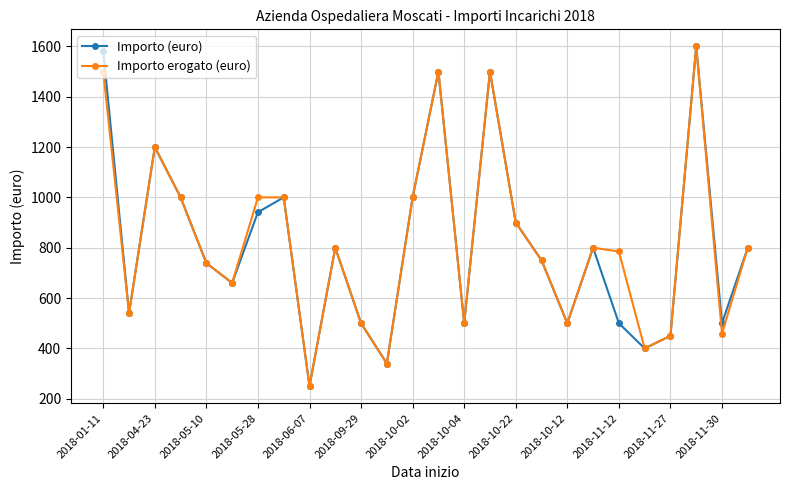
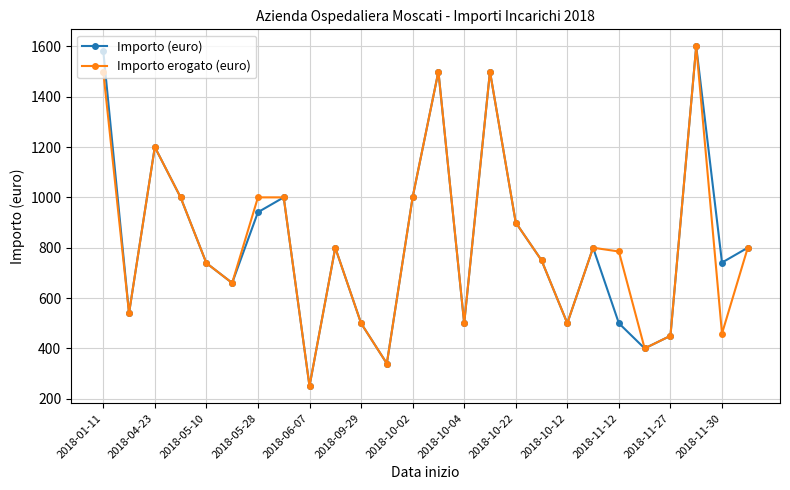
Importo (euro), 2018-11-30: 500 -> 740
